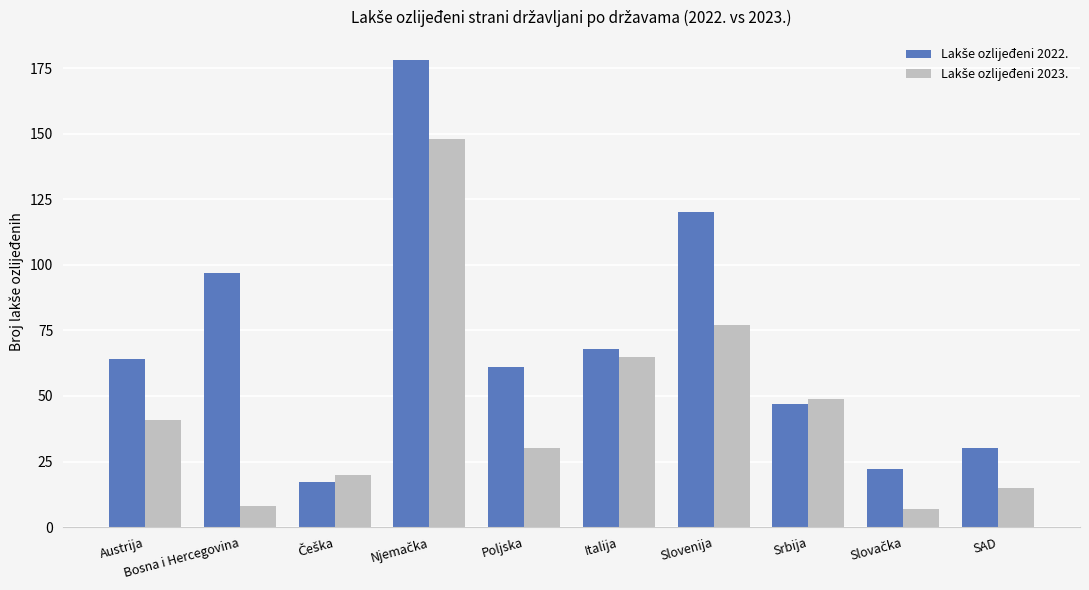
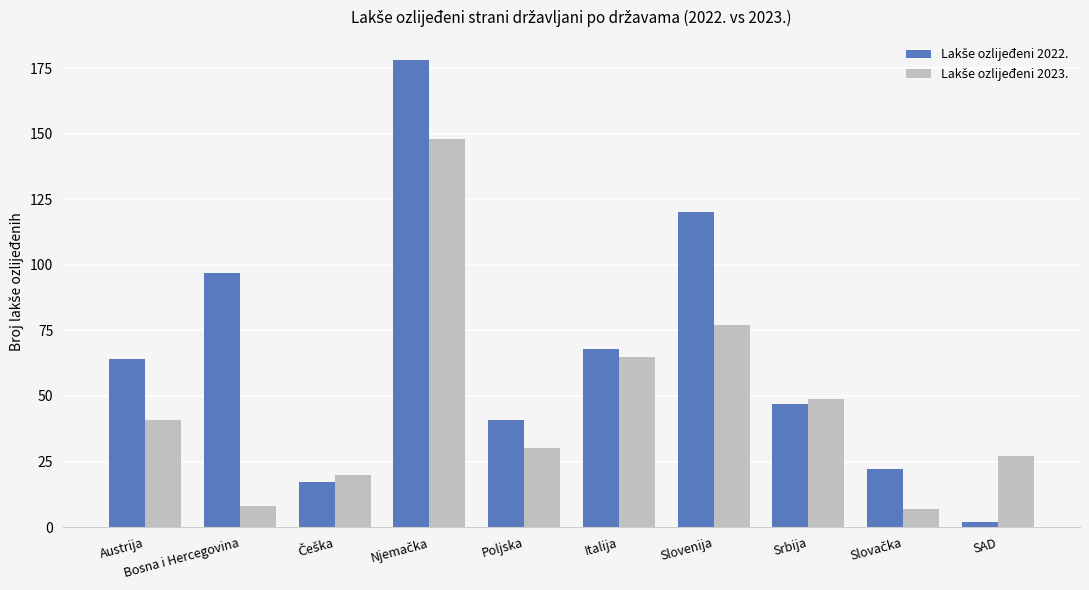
Lakše ozlijeđeni 2022., Poljska: 61 -> 41
Lakše ozlijeđeni 2022., SAD: 30 -> 2
Lakše ozlijeđeni 2023., SAD: 15 -> 27
